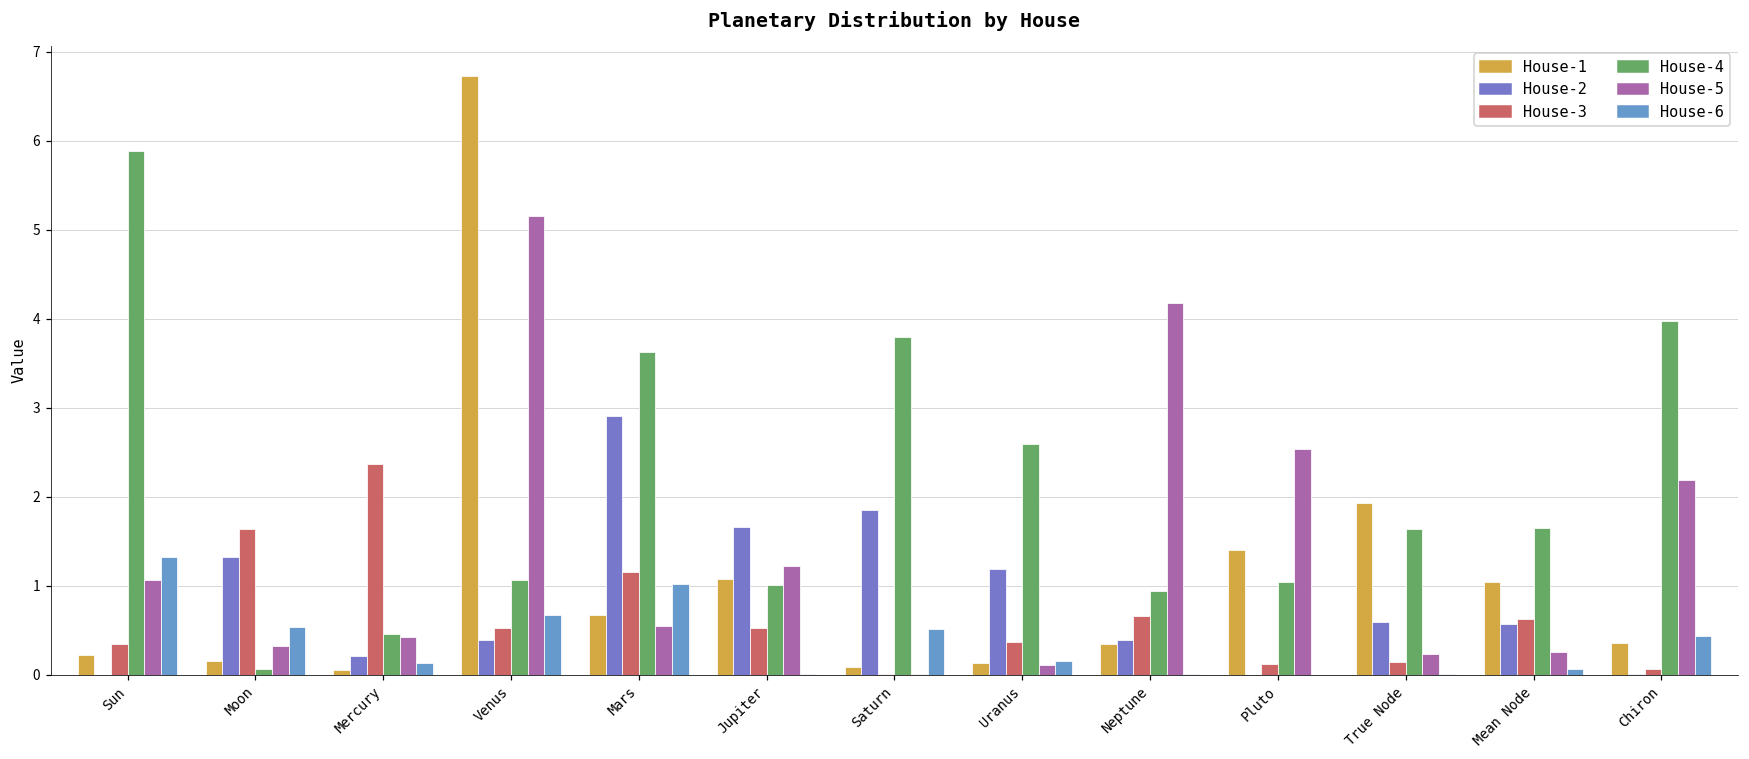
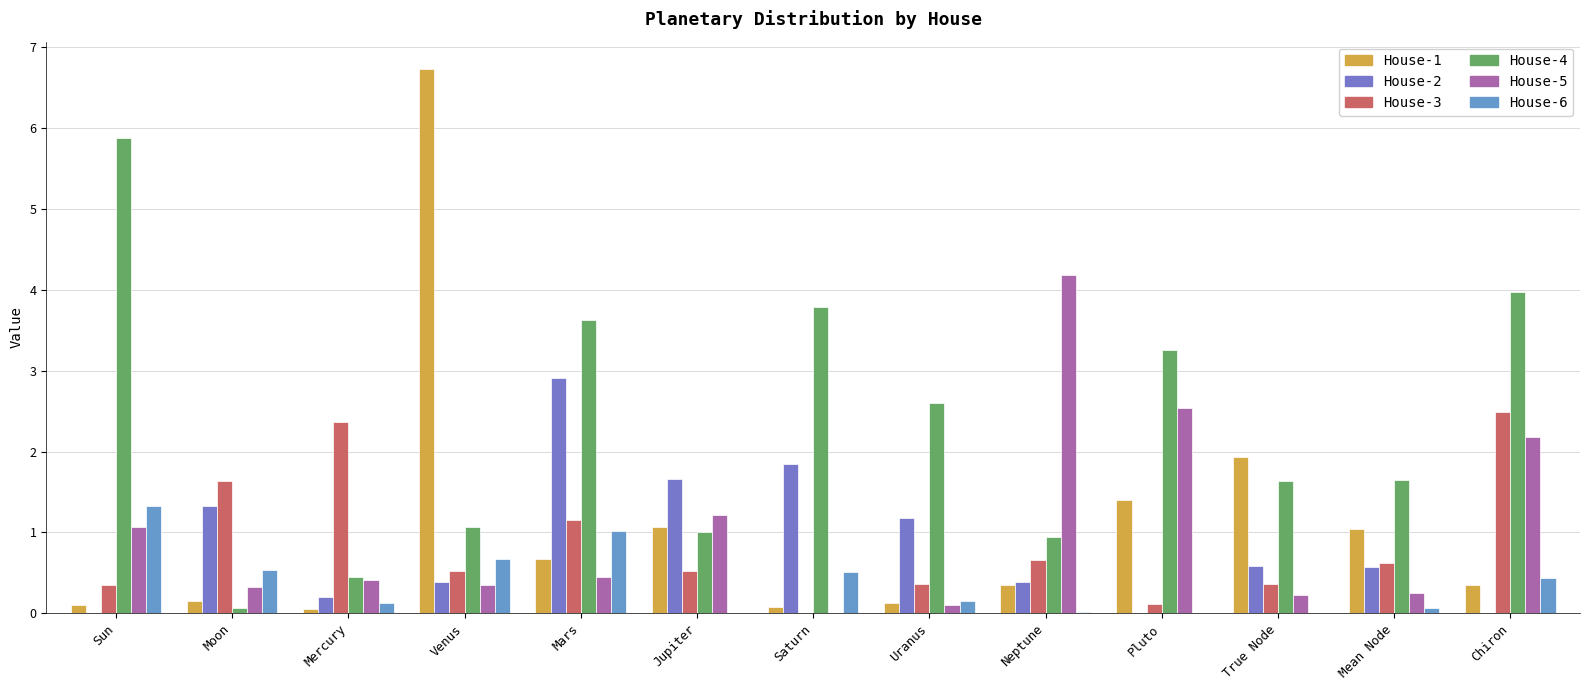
House-1, Sun: 0.2 -> 0.1
House-5, Venus: 5.2 -> 0.3
House-5, Mars: 0.5 -> 0.4
House-4, Pluto: 1.0 -> 3.3
House-3, True Node: 0.1 -> 0.4
House-3, Chiron: 0.1 -> 2.5
